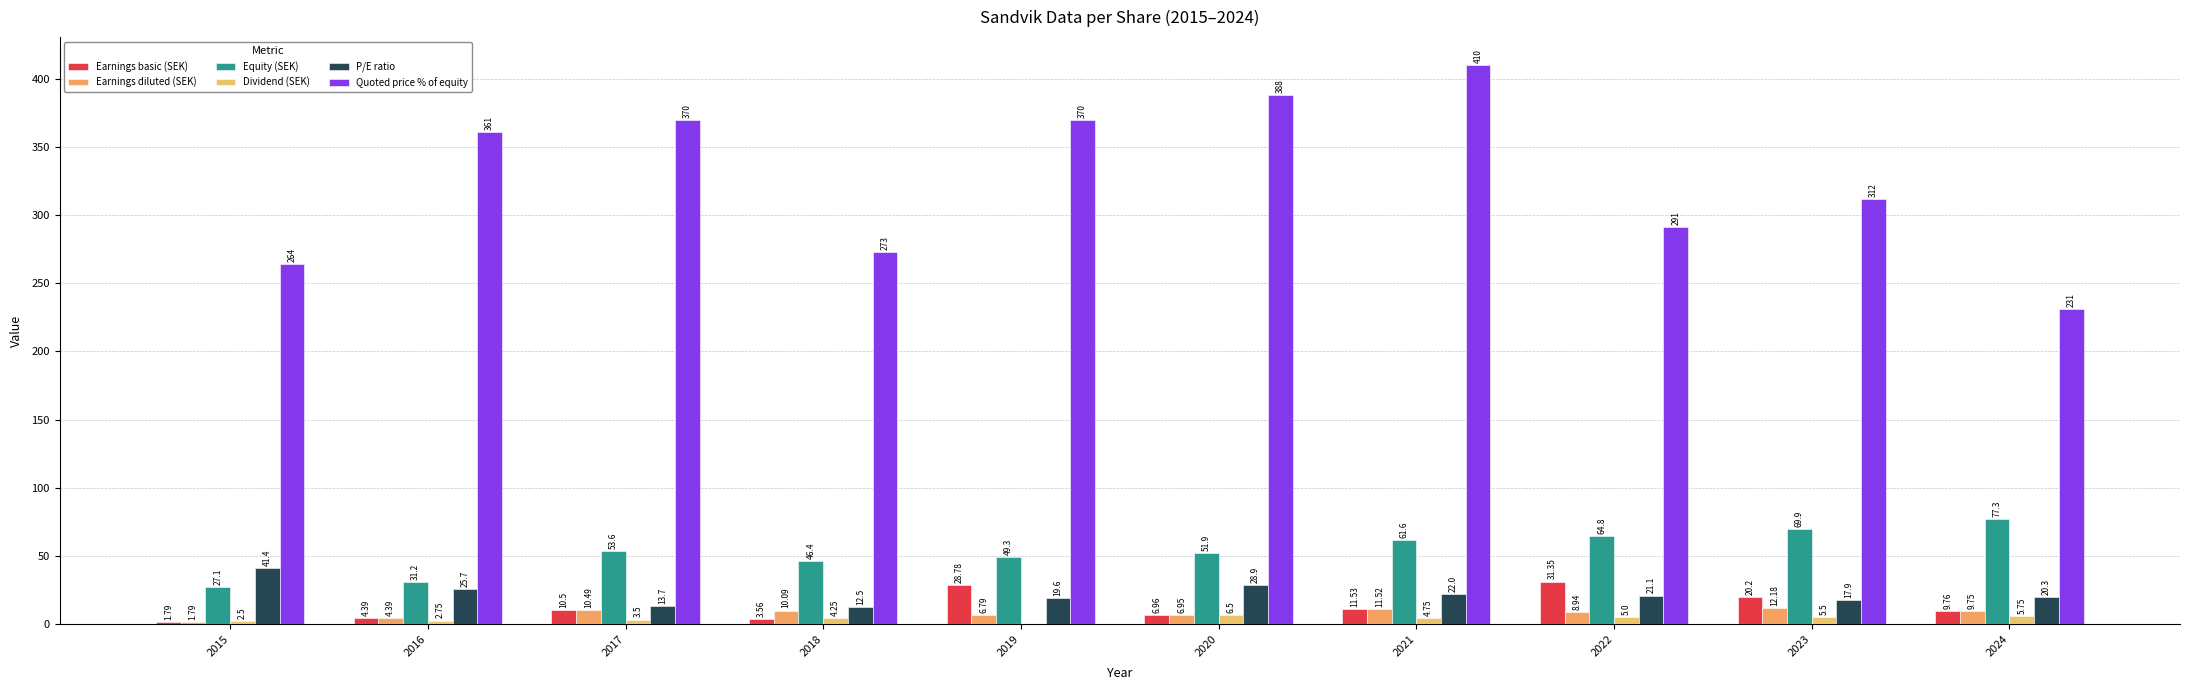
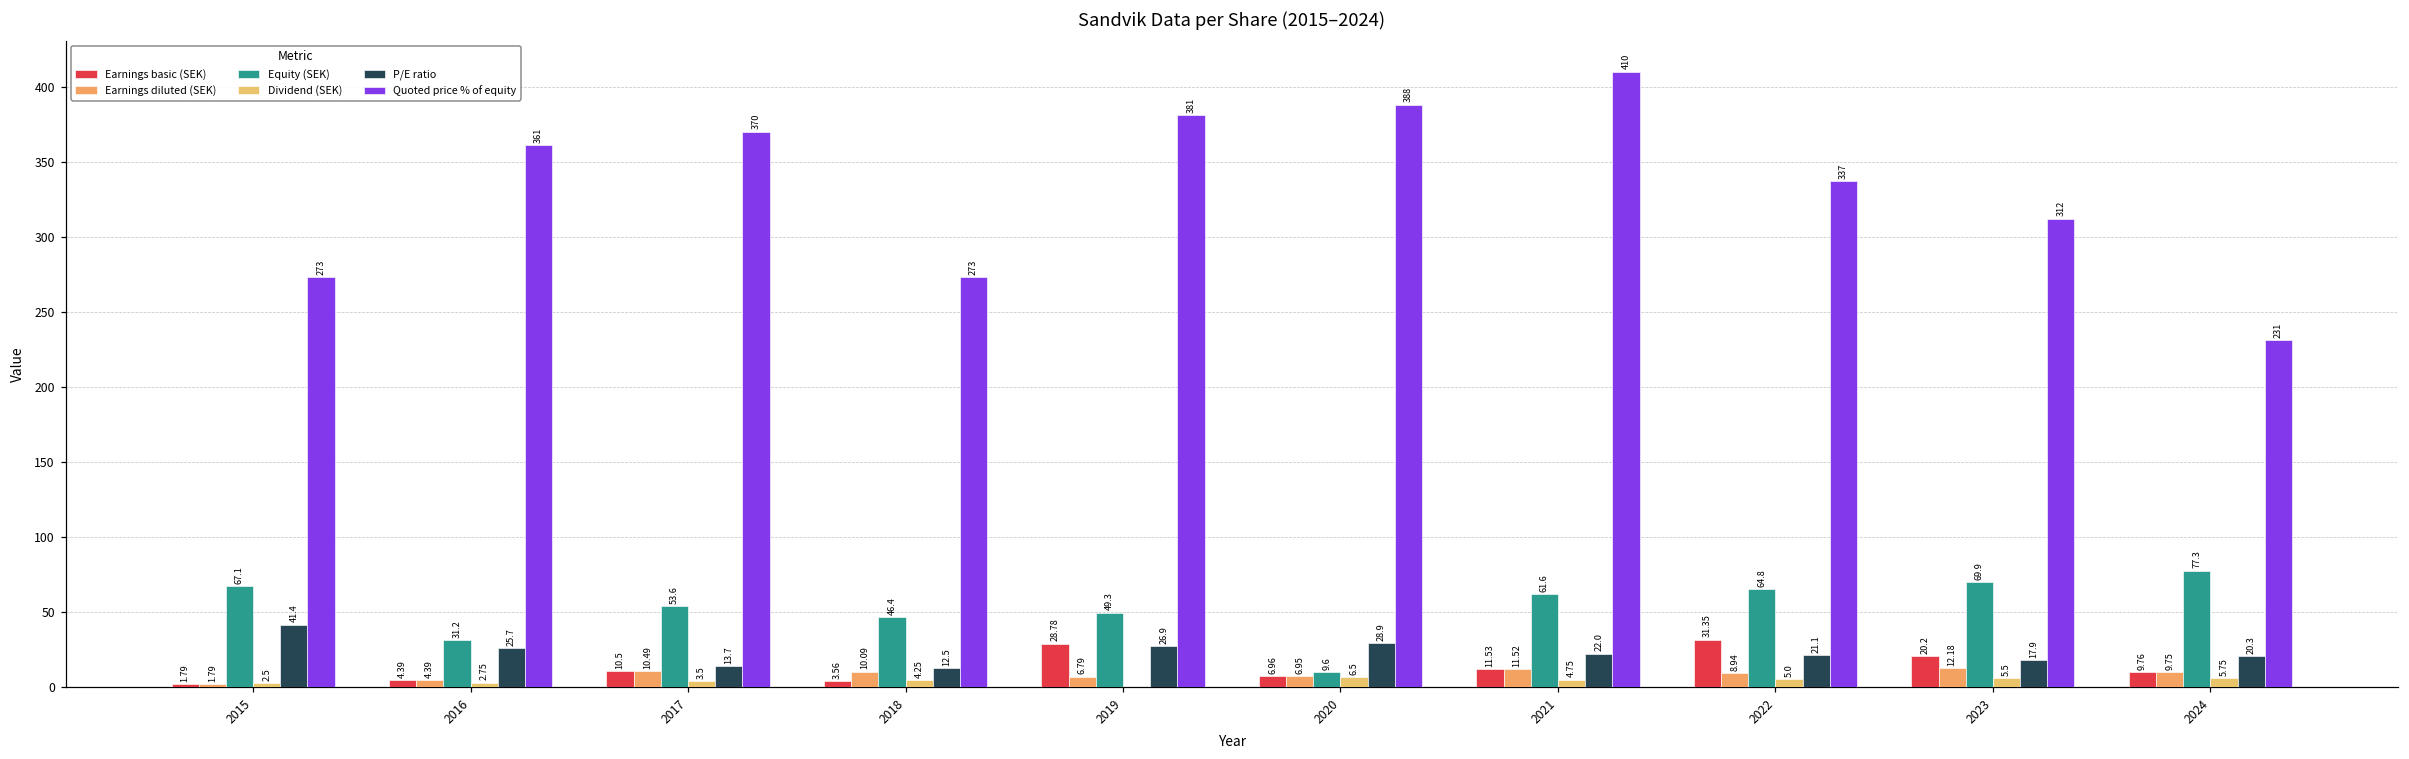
Equity (SEK), 2015: 27.1 -> 67.1
Quoted price % of equity, 2015: 264 -> 273
P/E ratio, 2019: 19.6 -> 26.9
Quoted price % of equity, 2019: 370 -> 381
Equity (SEK), 2020: 51.9 -> 9.6
Quoted price % of equity, 2022: 291 -> 337
